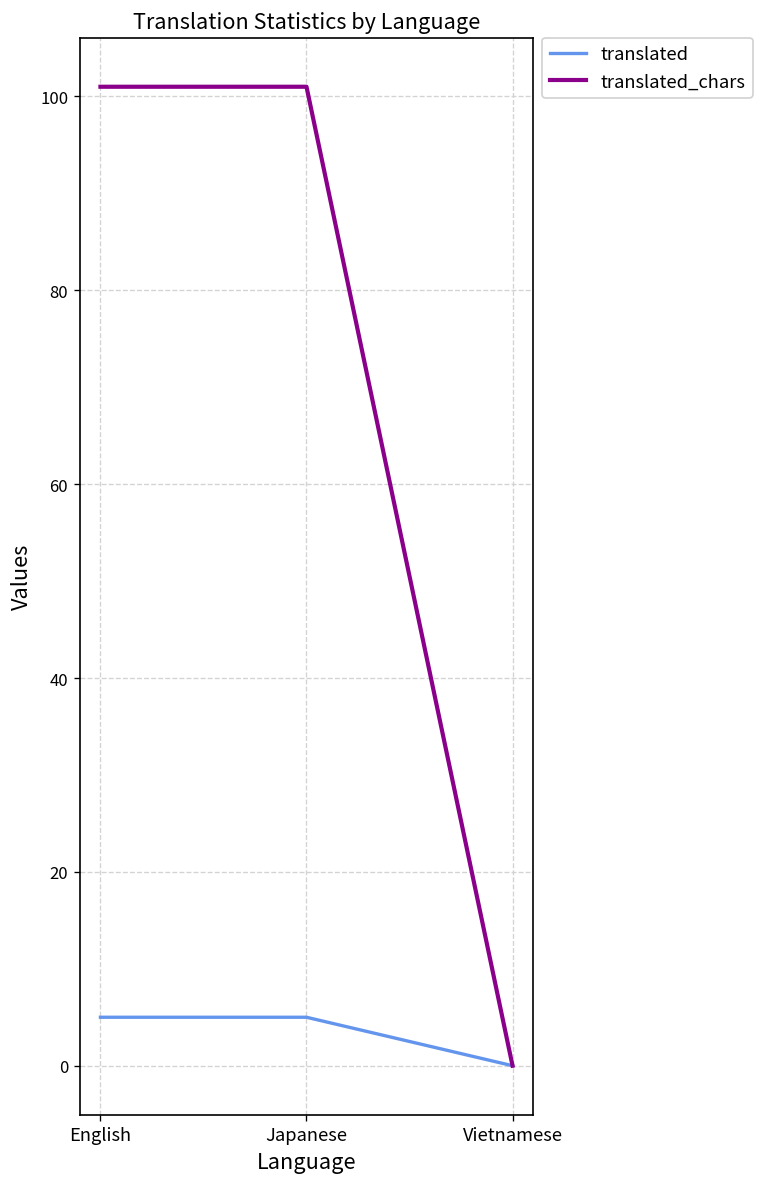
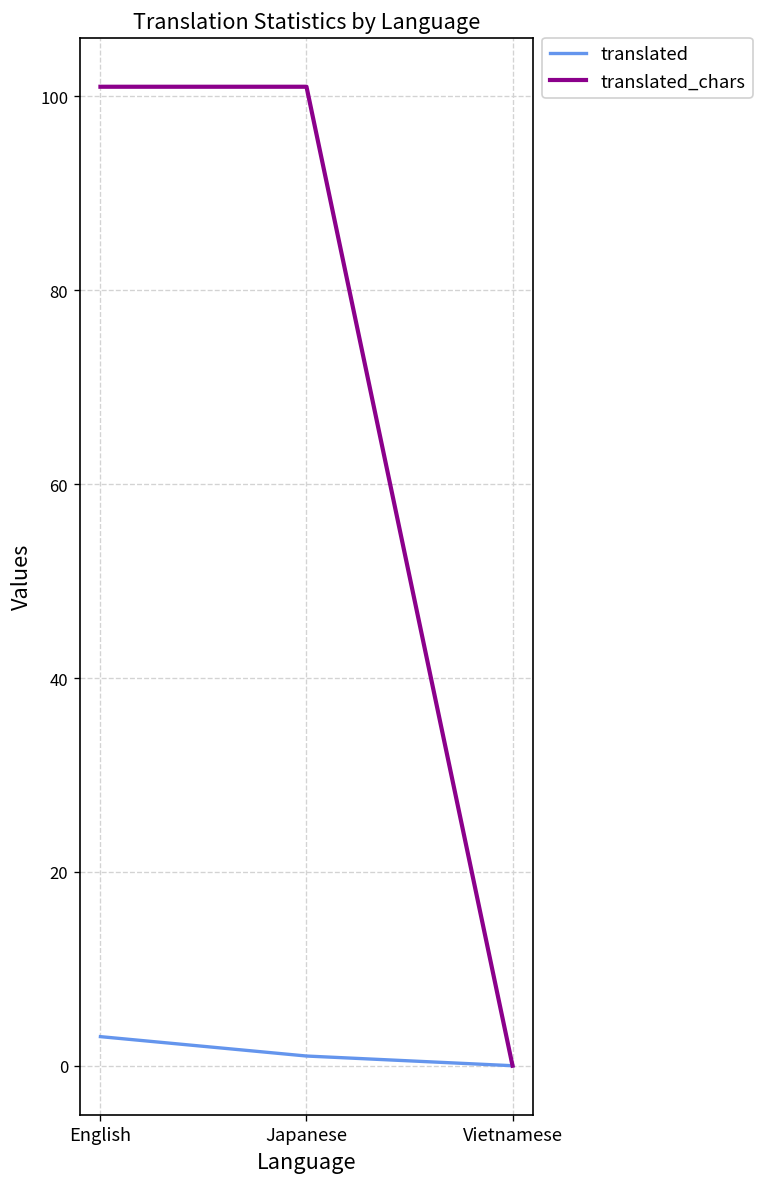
translated, English: 5 -> 3
translated, Japanese: 5 -> 1
